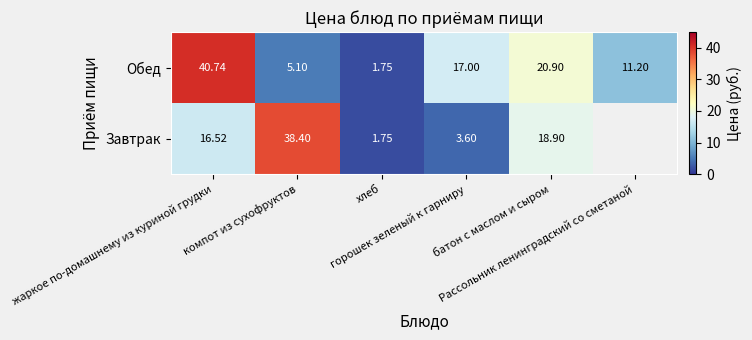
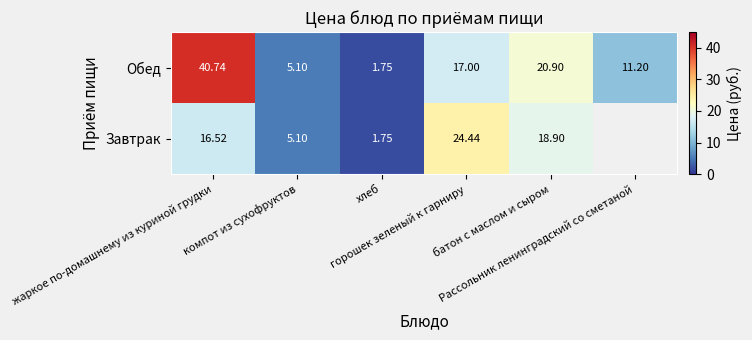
Завтрак, компот из сухофруктов: 38.40 -> 5.10
Завтрак, горошек зеленый к гарниру: 3.60 -> 24.44
